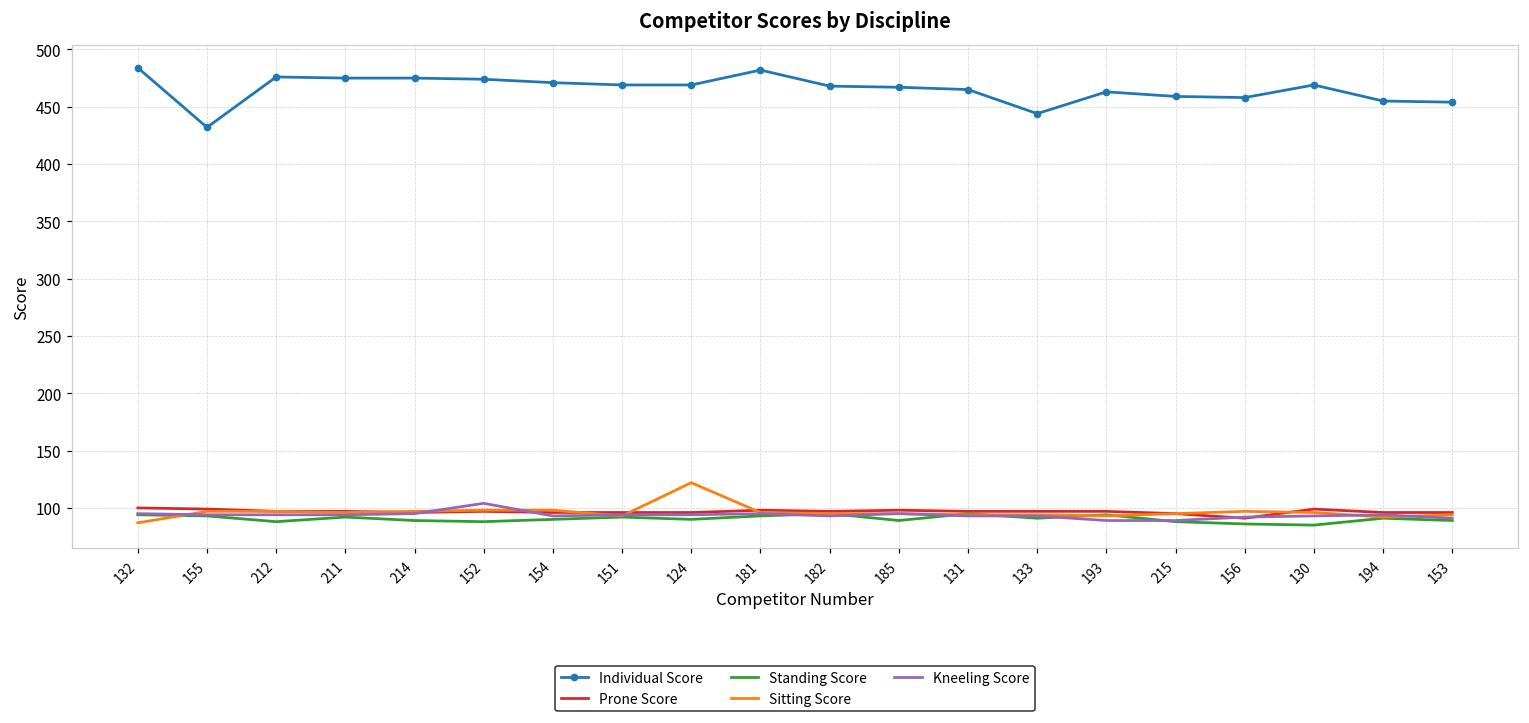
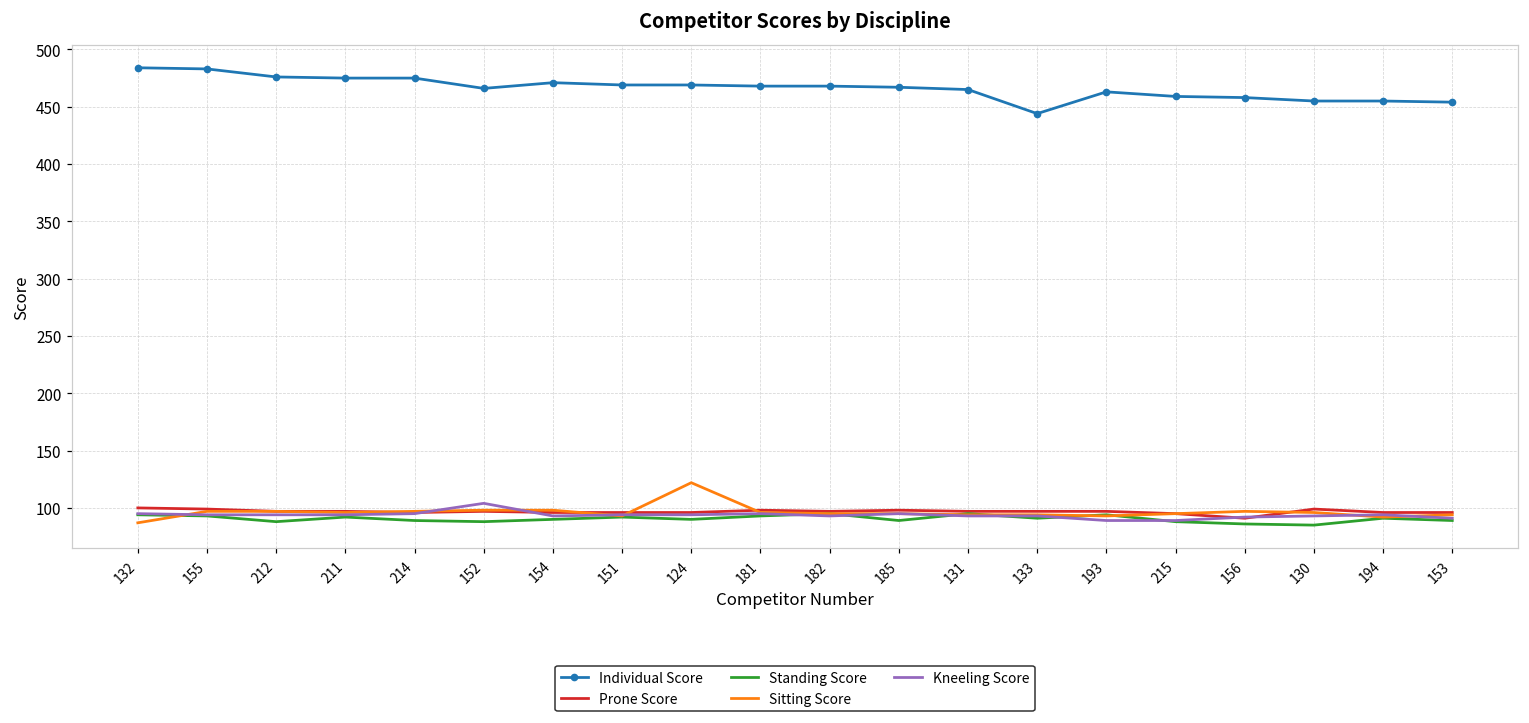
Individual Score, 155: 432 -> 483
Individual Score, 152: 474 -> 466
Individual Score, 181: 482 -> 468
Individual Score, 130: 469 -> 455
